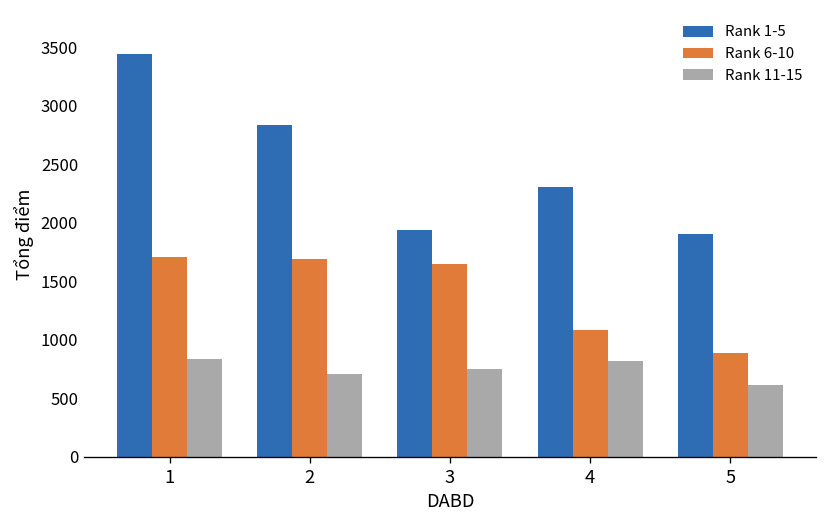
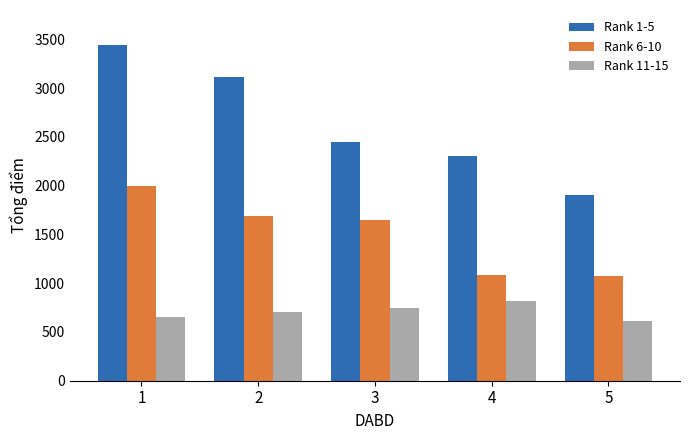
Rank 6-10, 1: 1700 -> 2000
Rank 11-15, 1: 800 -> 700
Rank 1-5, 2: 2800 -> 3100
Rank 1-5, 3: 1900 -> 2500
Rank 6-10, 5: 900 -> 1100
